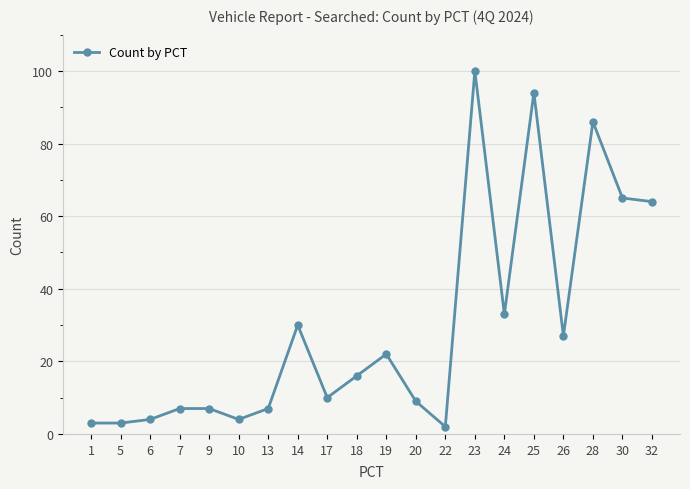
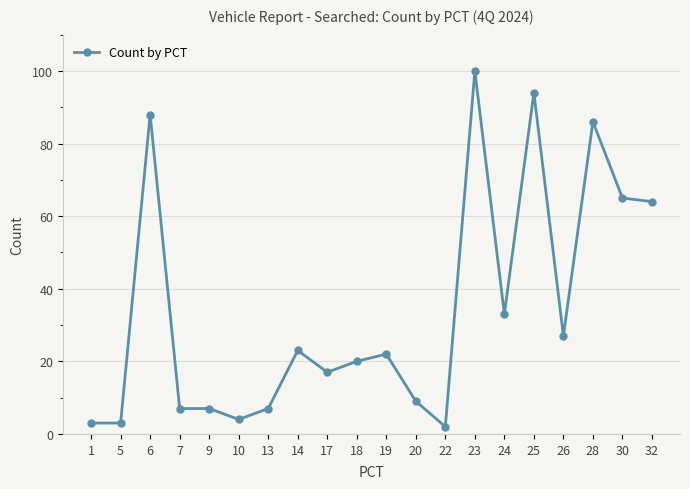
6: 4 -> 88
14: 30 -> 23
17: 10 -> 17
18: 16 -> 20
